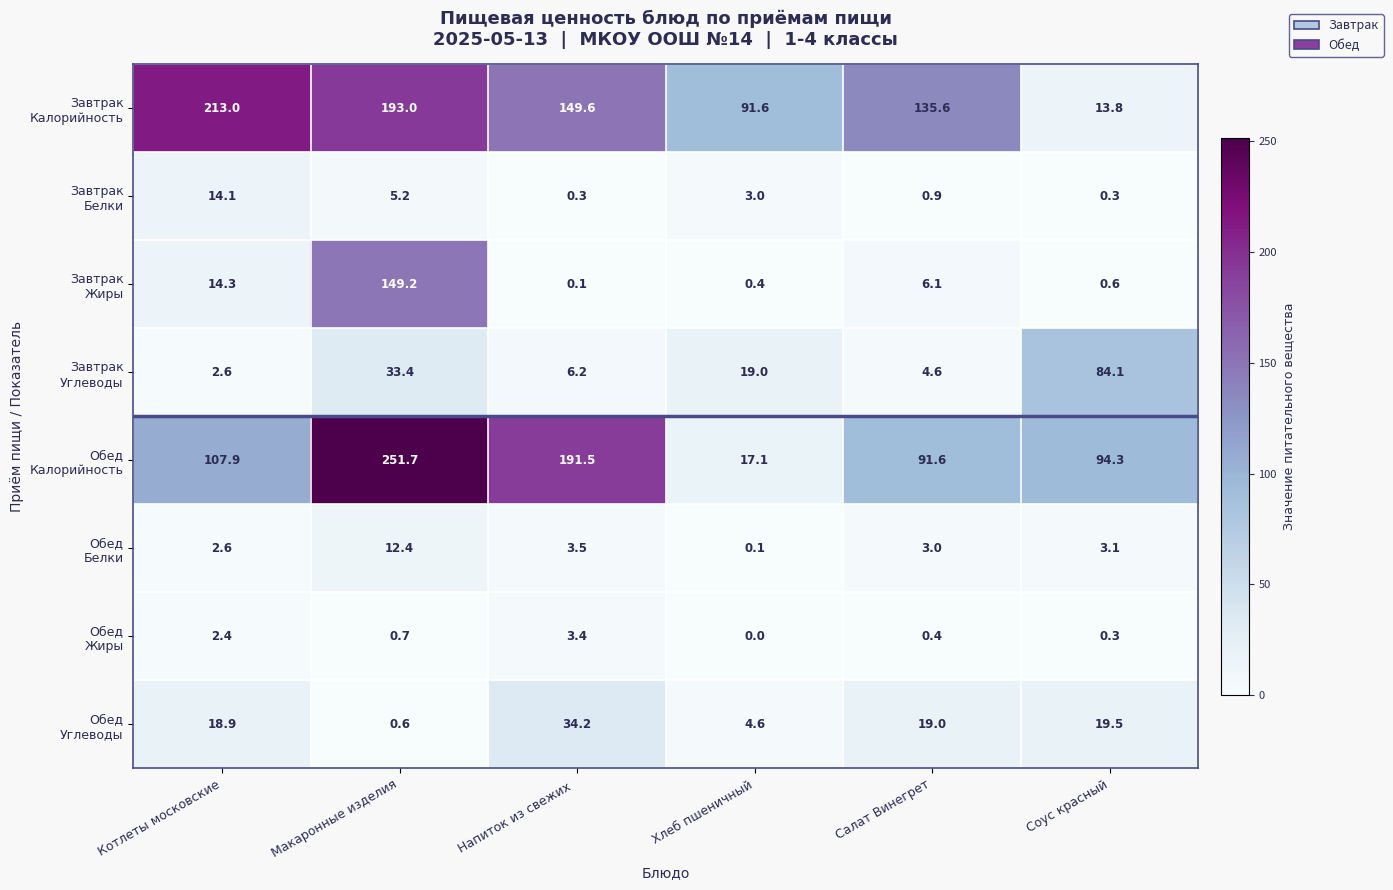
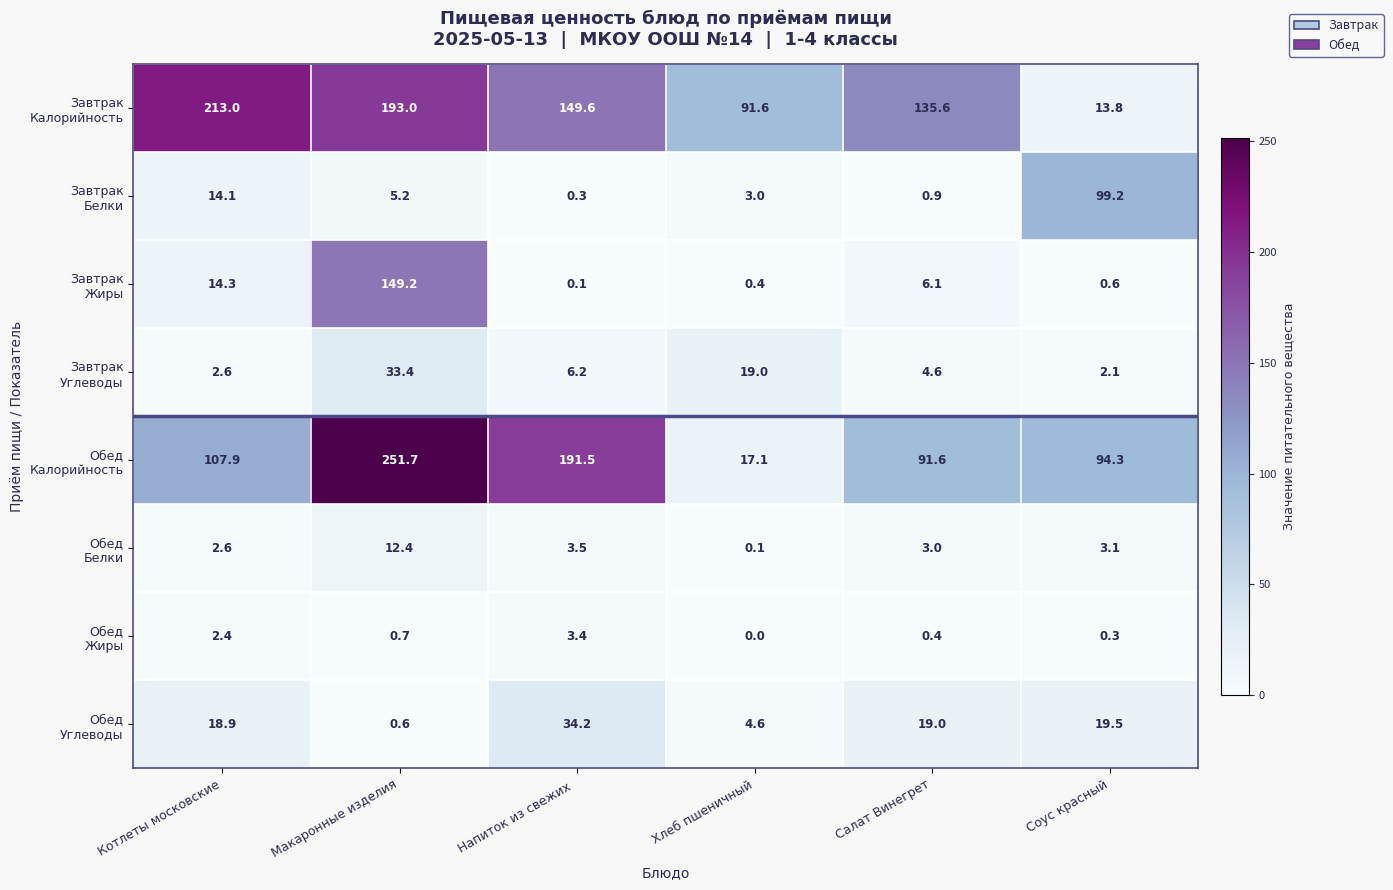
Завтрак Белки, Соус красный: 0.3 -> 99.2
Завтрак Углеводы, Соус красный: 84.1 -> 2.1
